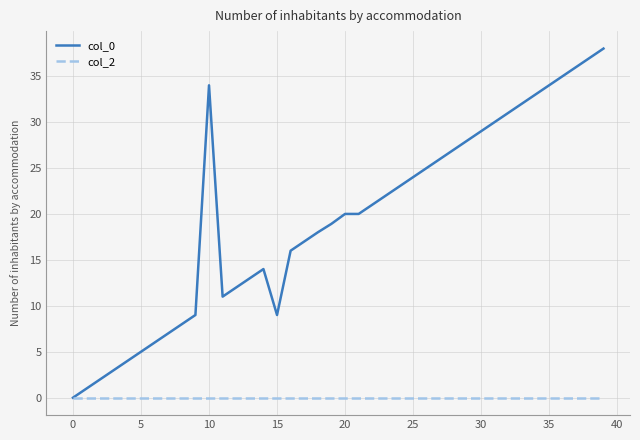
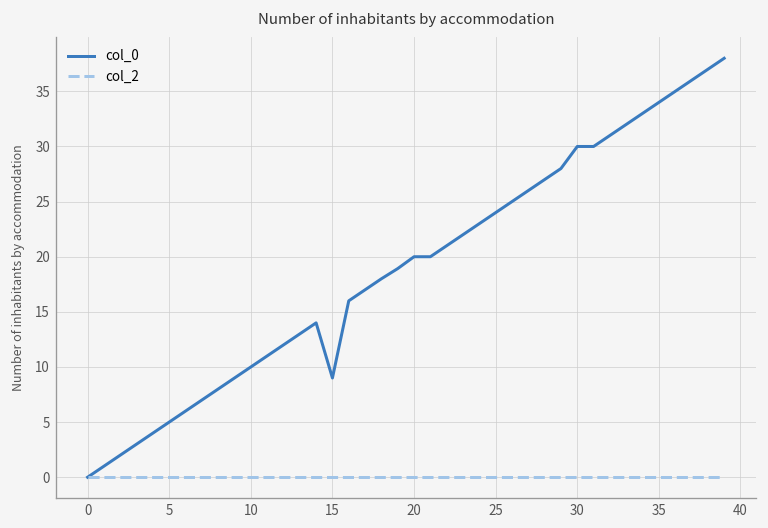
col_0, 10: 34 -> 10
col_0, 30: 29 -> 30
